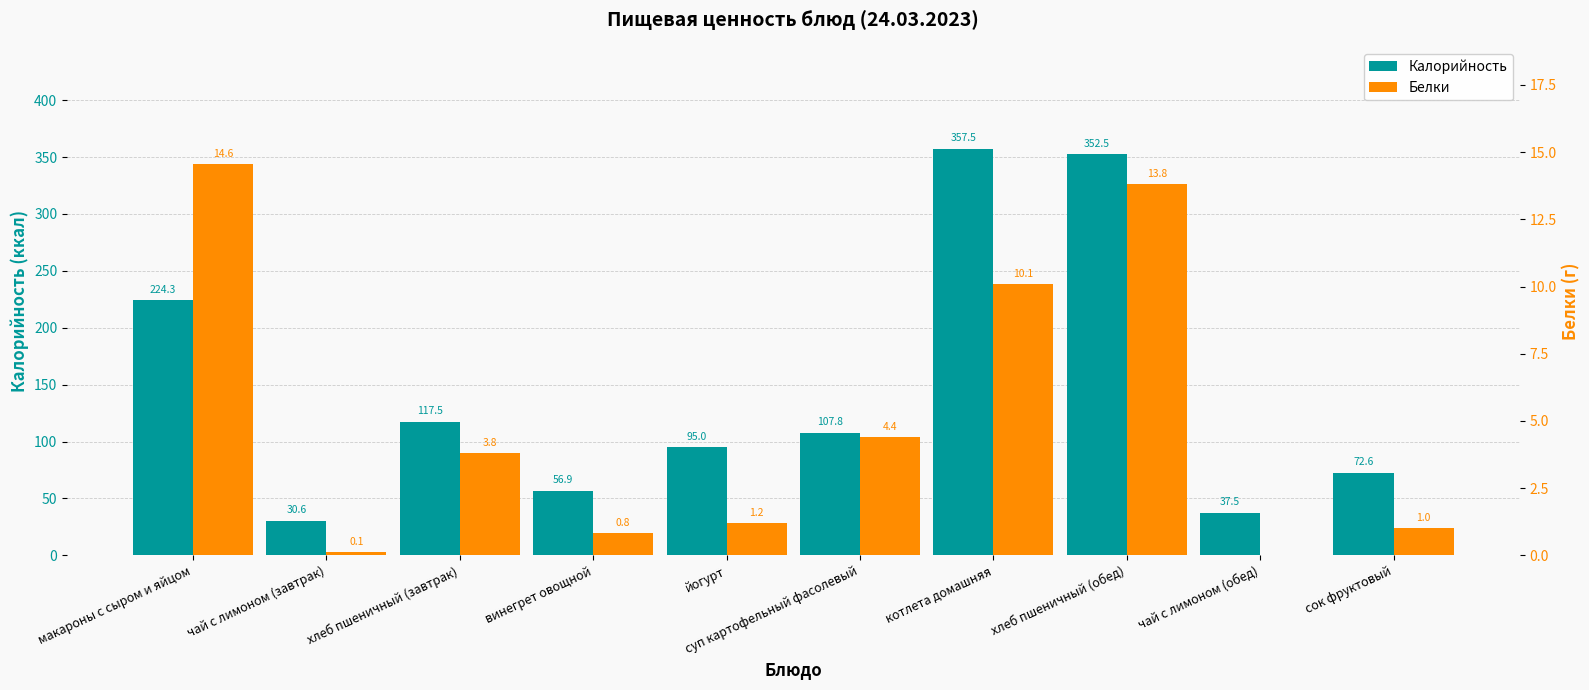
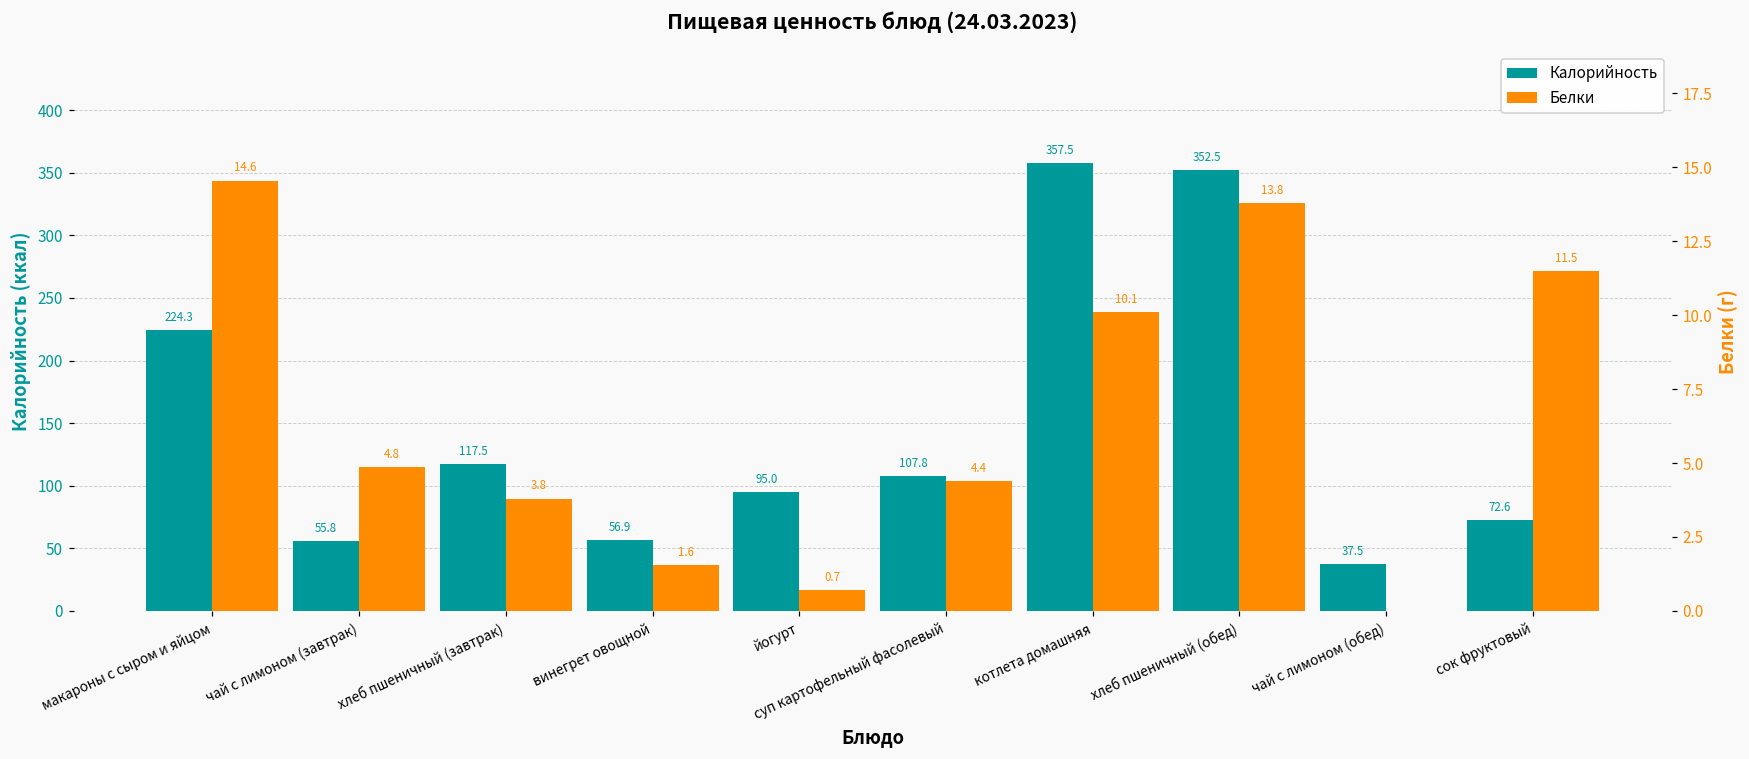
Калорийность, чай с лимоном (завтрак): 30.6 -> 55.8
Белки, чай с лимоном (завтрак): 0.1 -> 4.8
Белки, винегрет овощной: 0.8 -> 1.6
Белки, йогурт: 1.2 -> 0.7
Белки, сок фруктовый: 1.0 -> 11.5
